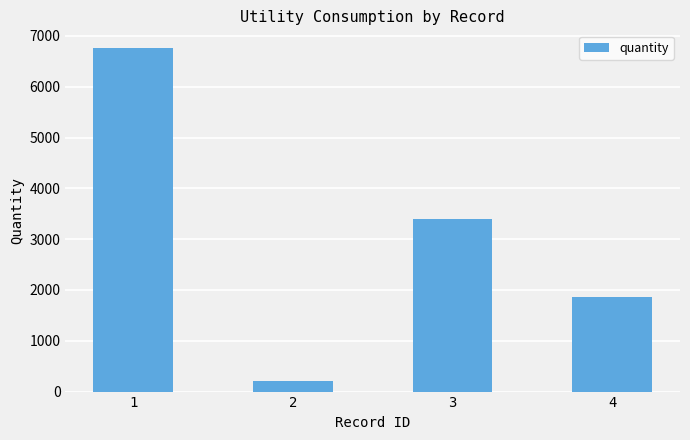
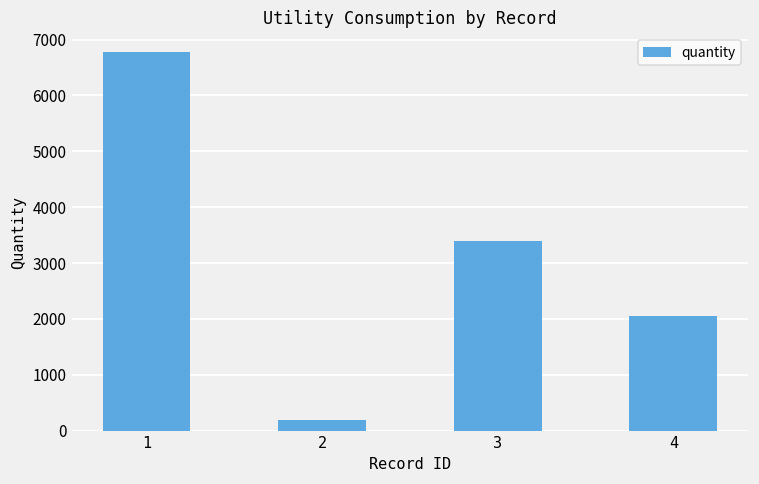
4: 1900 -> 2100
